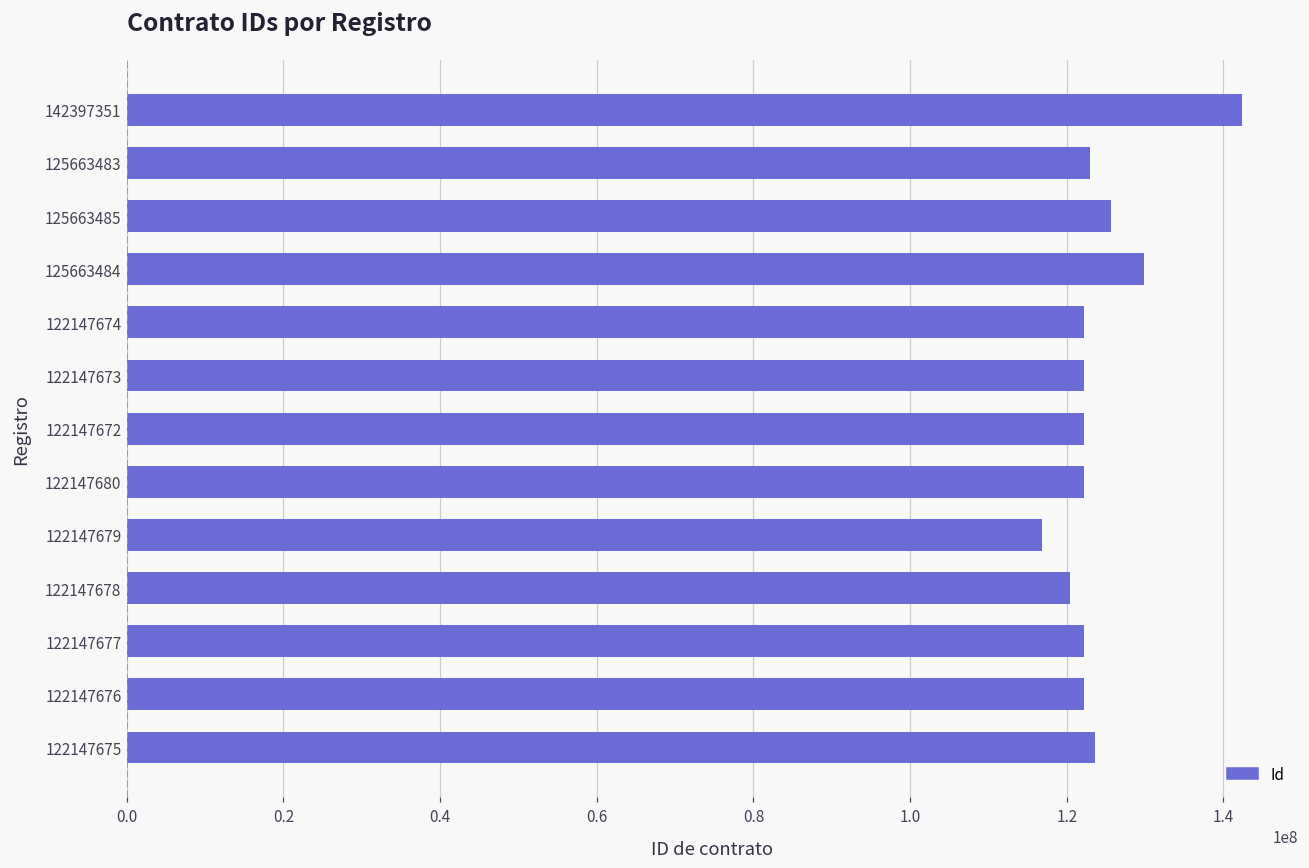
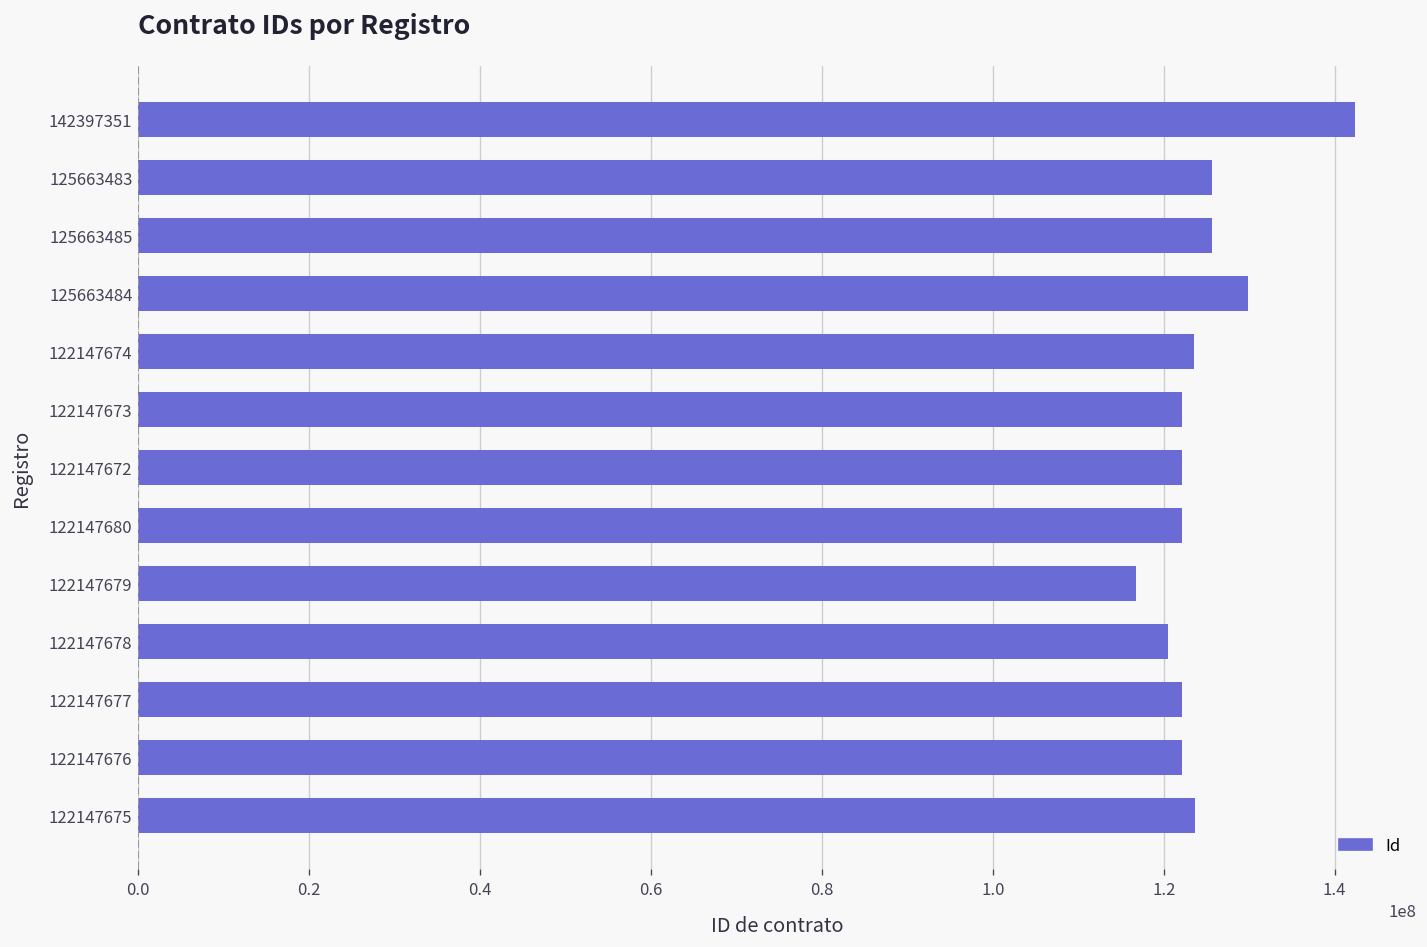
125663483: 123000000 -> 126000000
122147674: 122000000 -> 124000000
